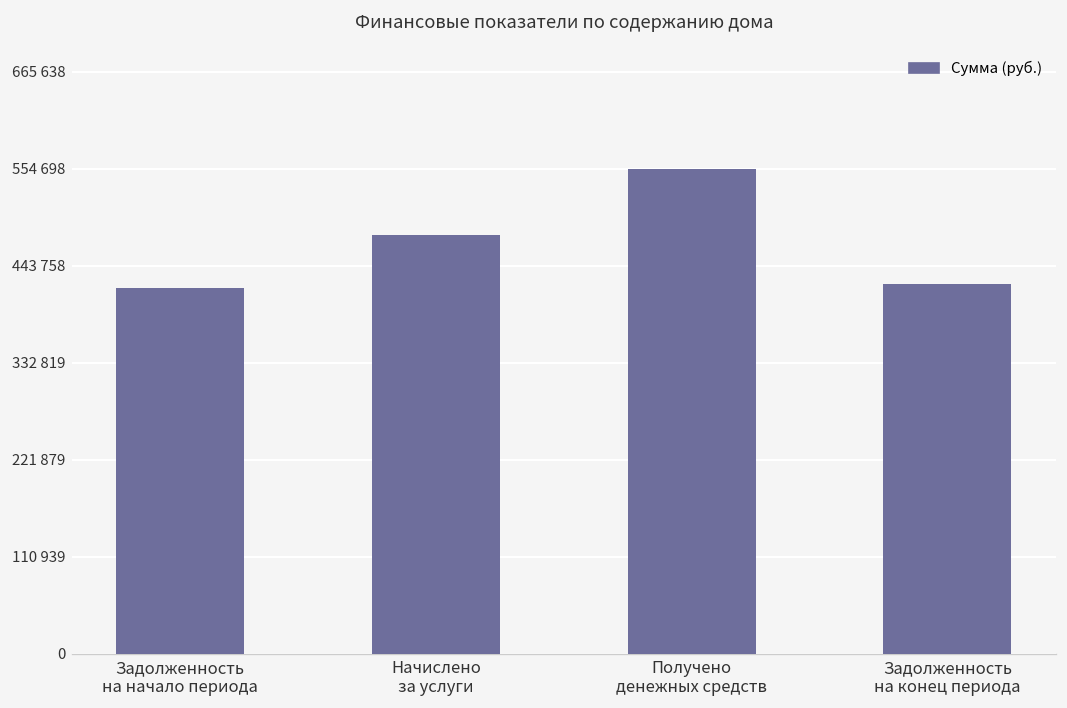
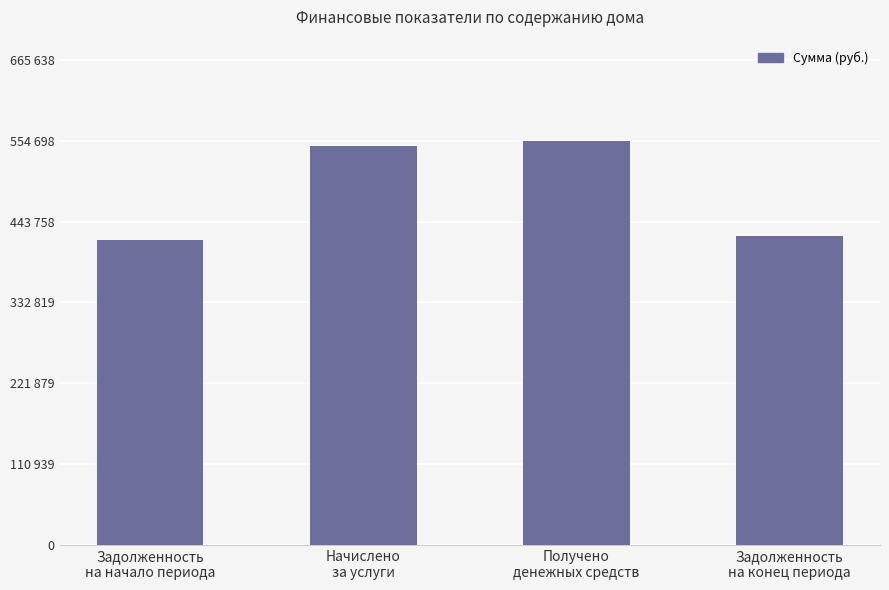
Начислено за услуги: 480000 -> 550000
